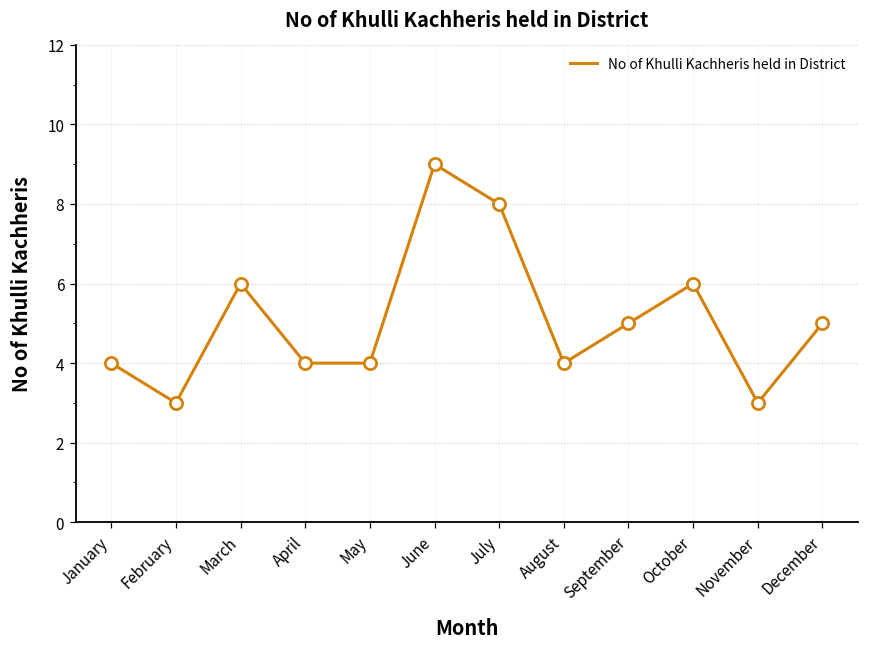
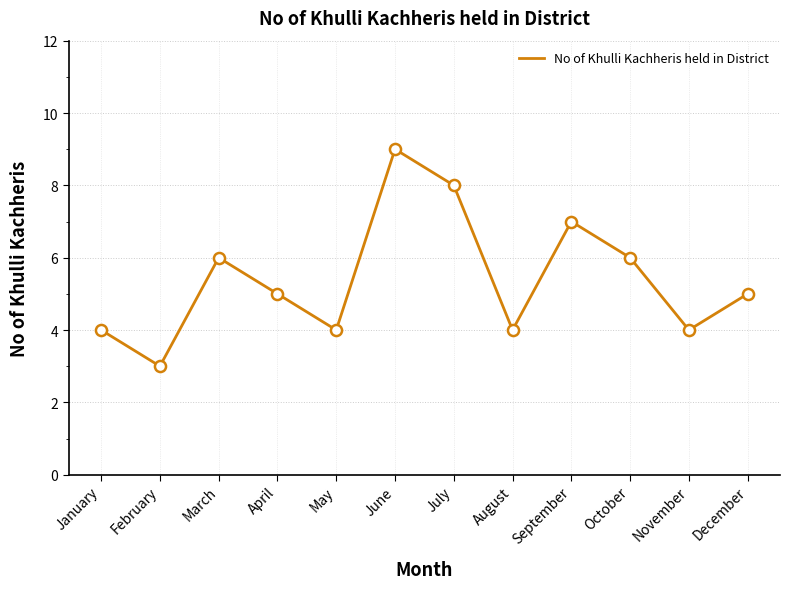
April: 4 -> 5
September: 5 -> 7
November: 3 -> 4
